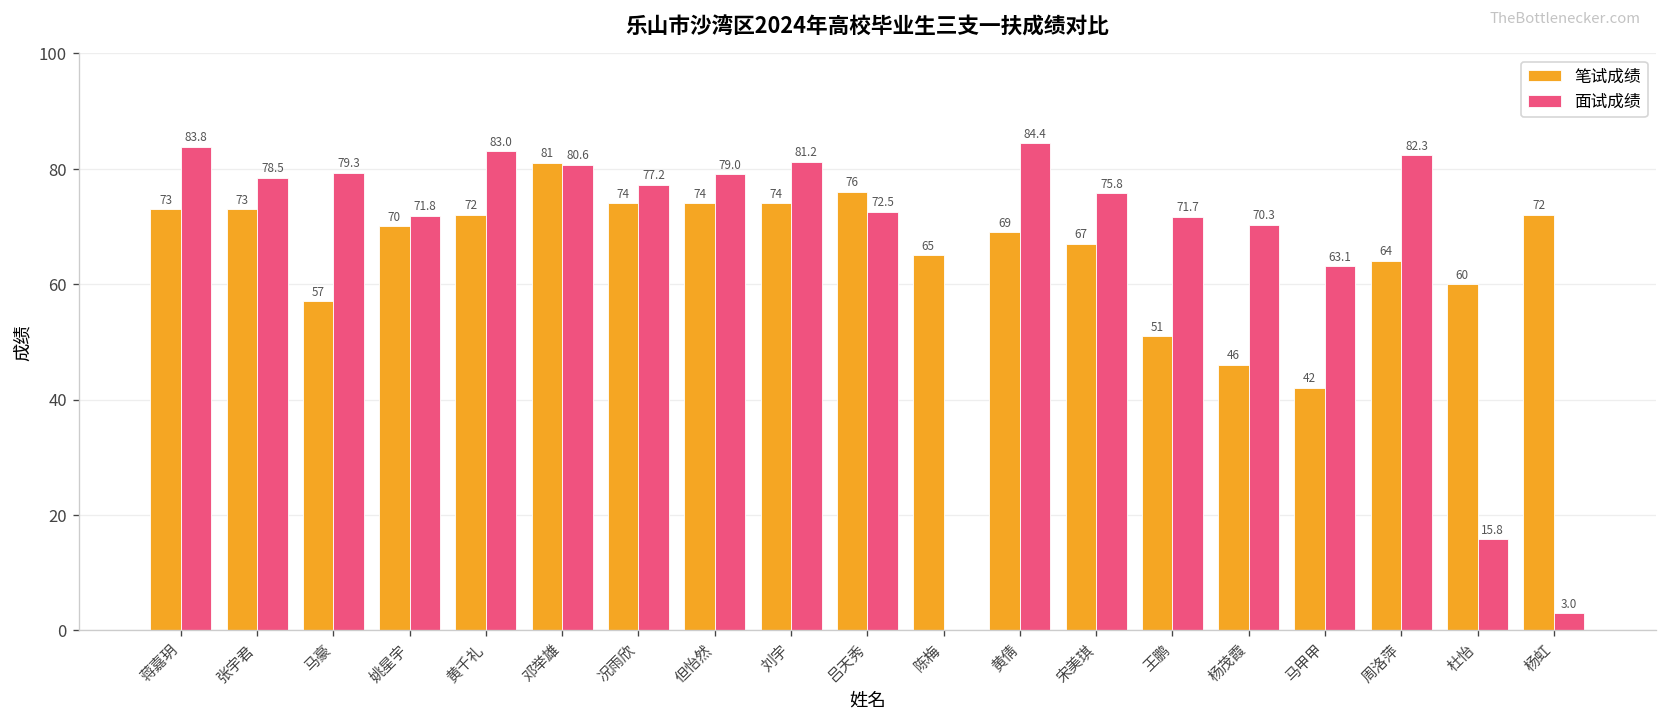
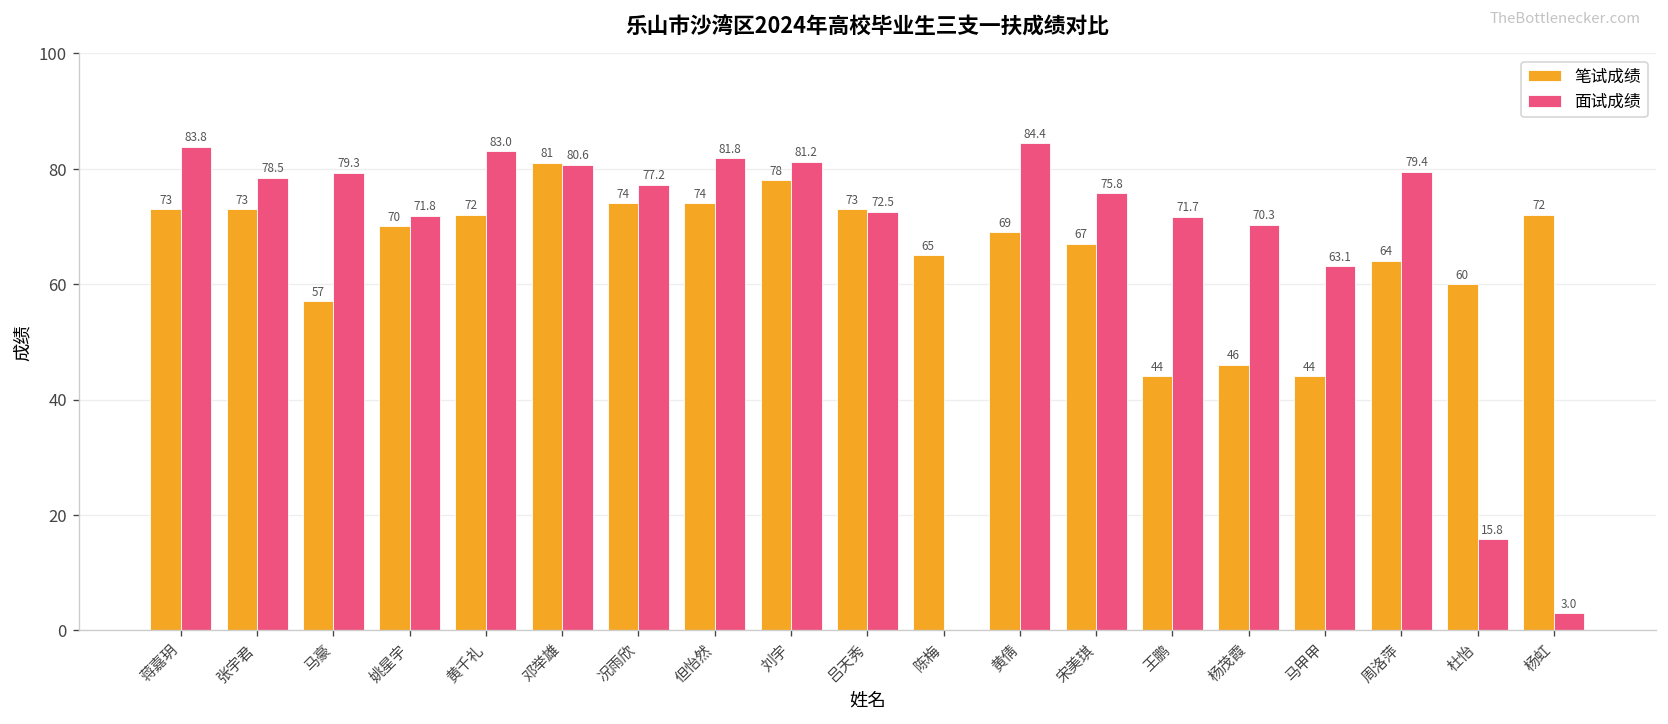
面试成绩, 但怡然: 79.0 -> 81.8
笔试成绩, 刘宇: 74 -> 78
笔试成绩, 吕天秀: 76 -> 73
笔试成绩, 王鹏: 51 -> 44
笔试成绩, 马甲甲: 42 -> 44
面试成绩, 周洛萍: 82.3 -> 79.4
